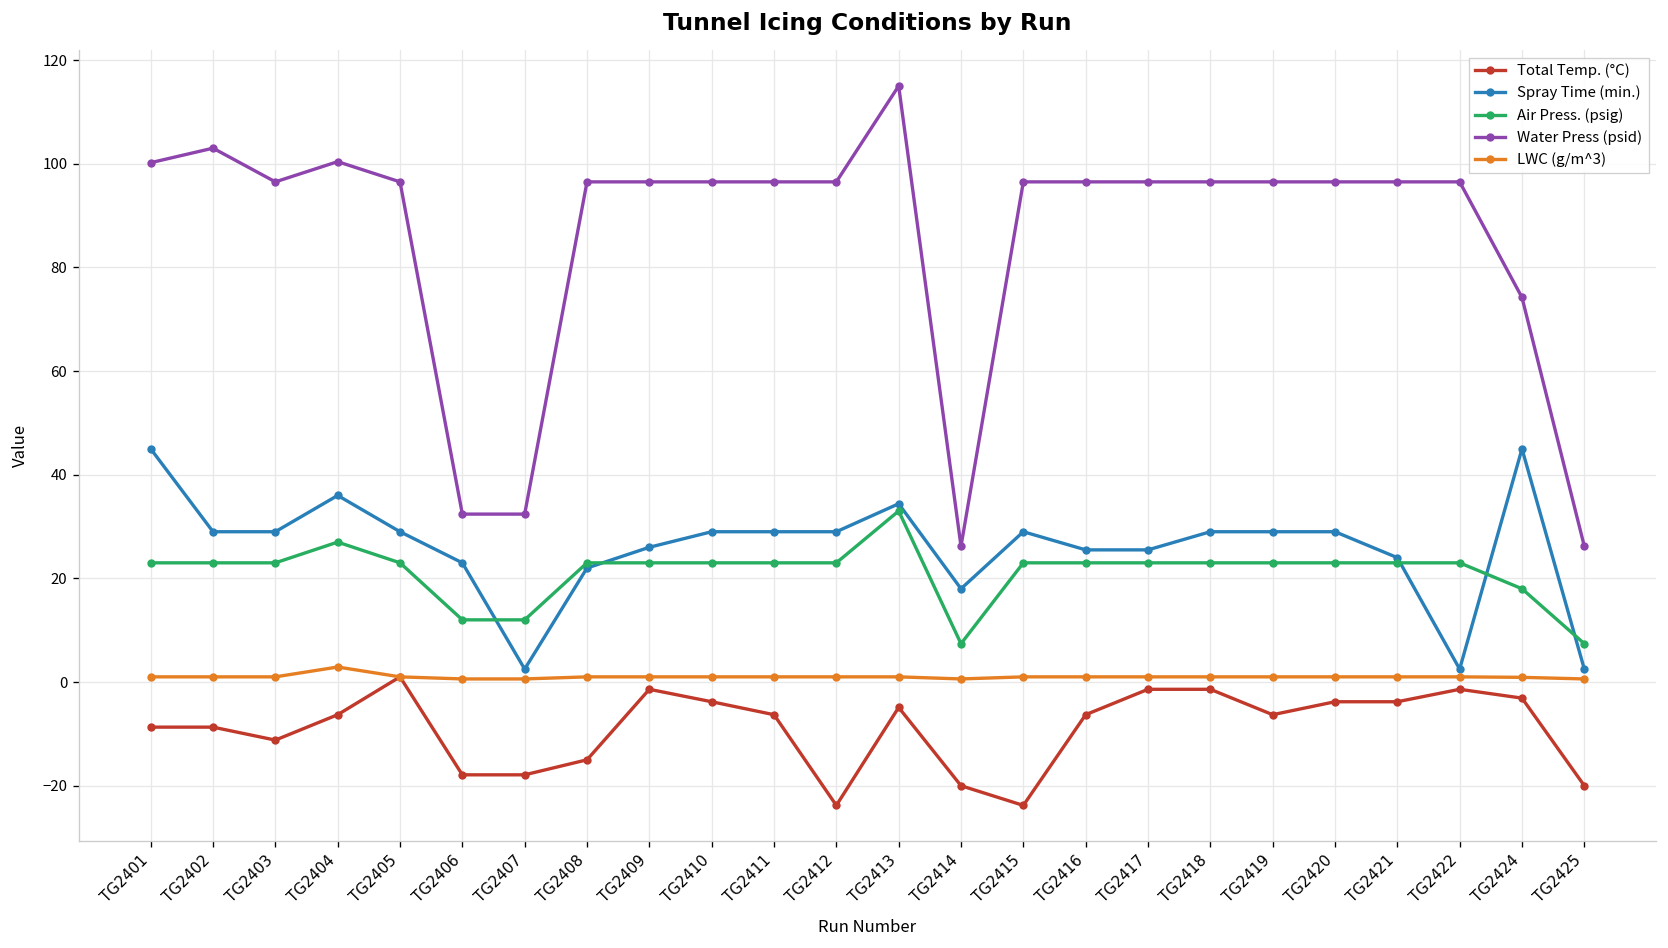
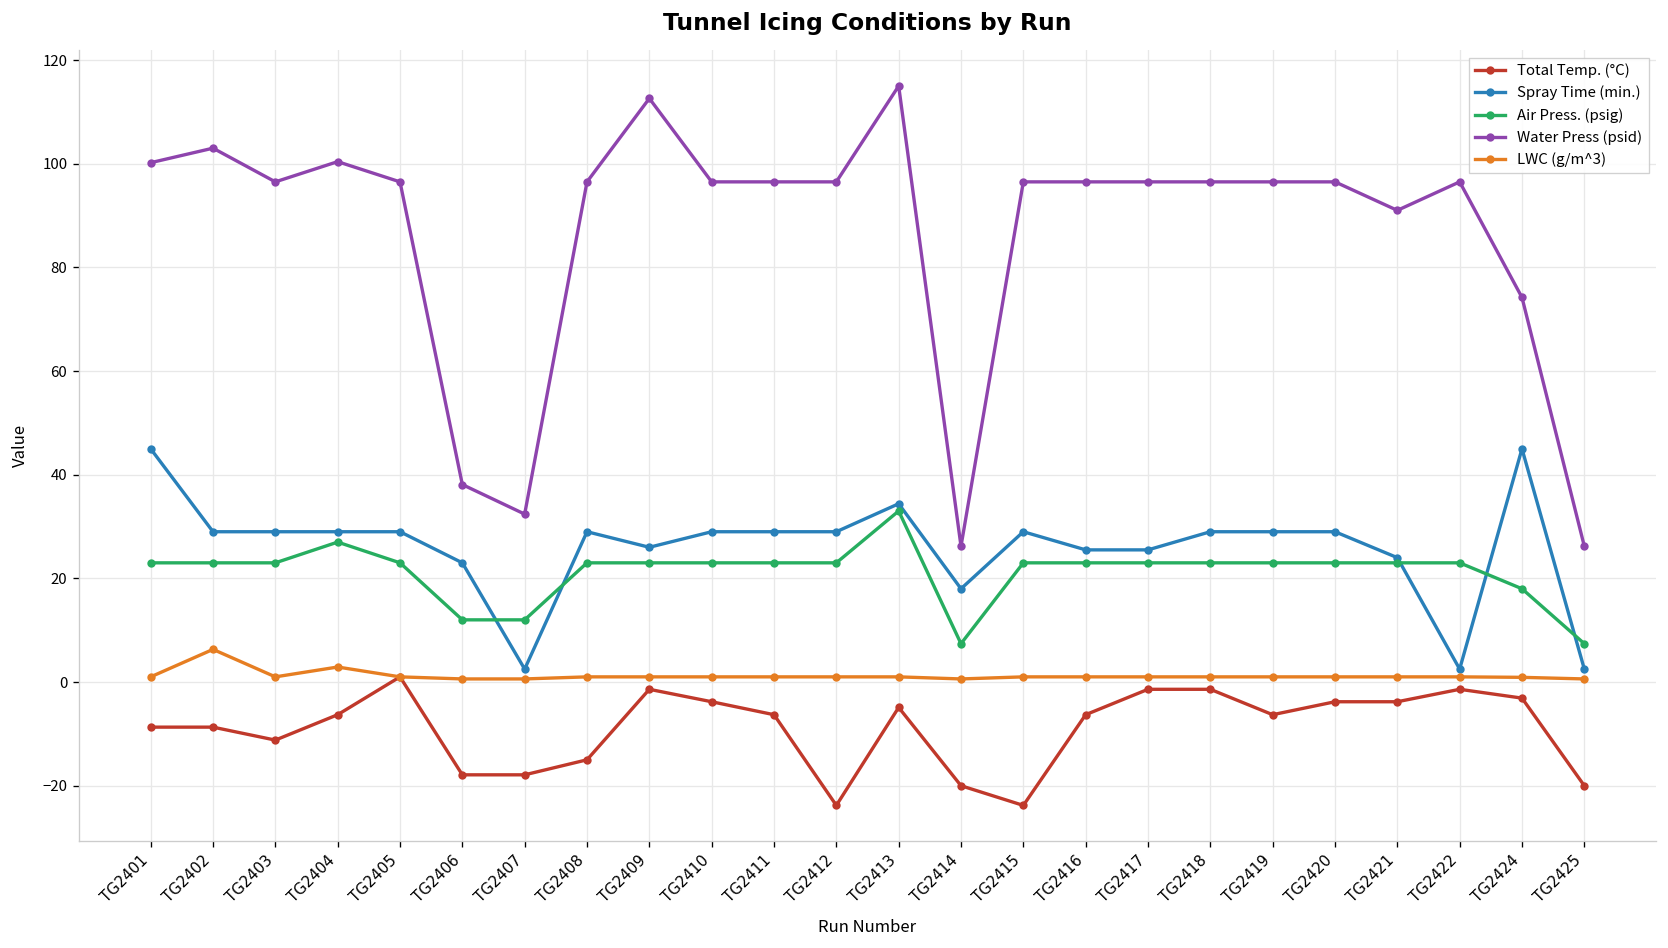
LWC (g/m^3), TG2402: 1 -> 6
Spray Time (min.), TG2404: 36 -> 29
Water Press (psid), TG2406: 32 -> 38
Spray Time (min.), TG2408: 22 -> 29
Water Press (psid), TG2409: 97 -> 113
Water Press (psid), TG2421: 97 -> 91
